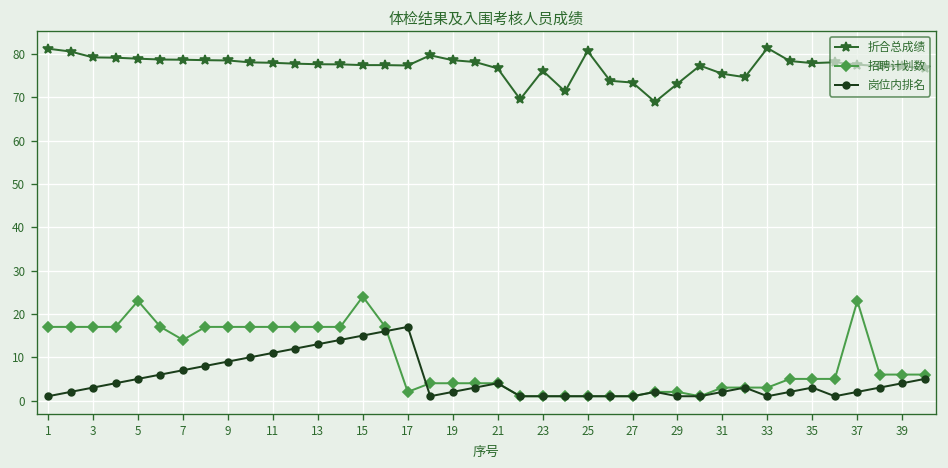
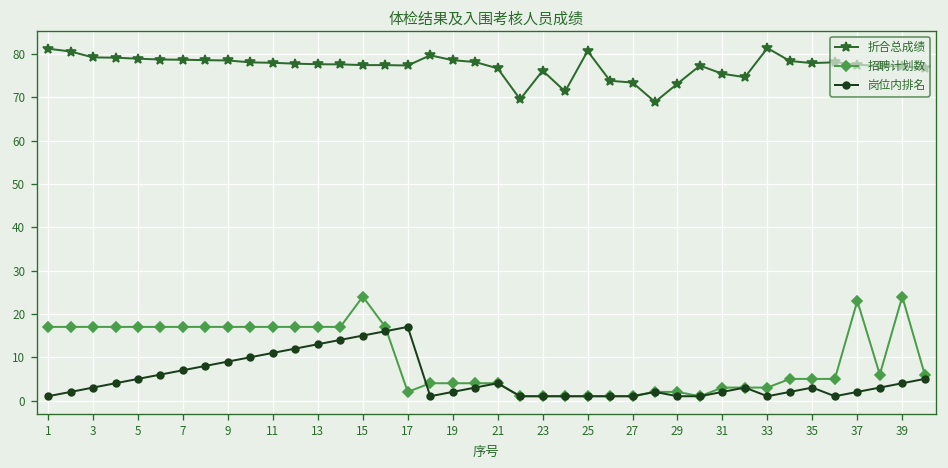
招聘计划数, 5: 23 -> 17
招聘计划数, 7: 14 -> 17
招聘计划数, 39: 6 -> 24
